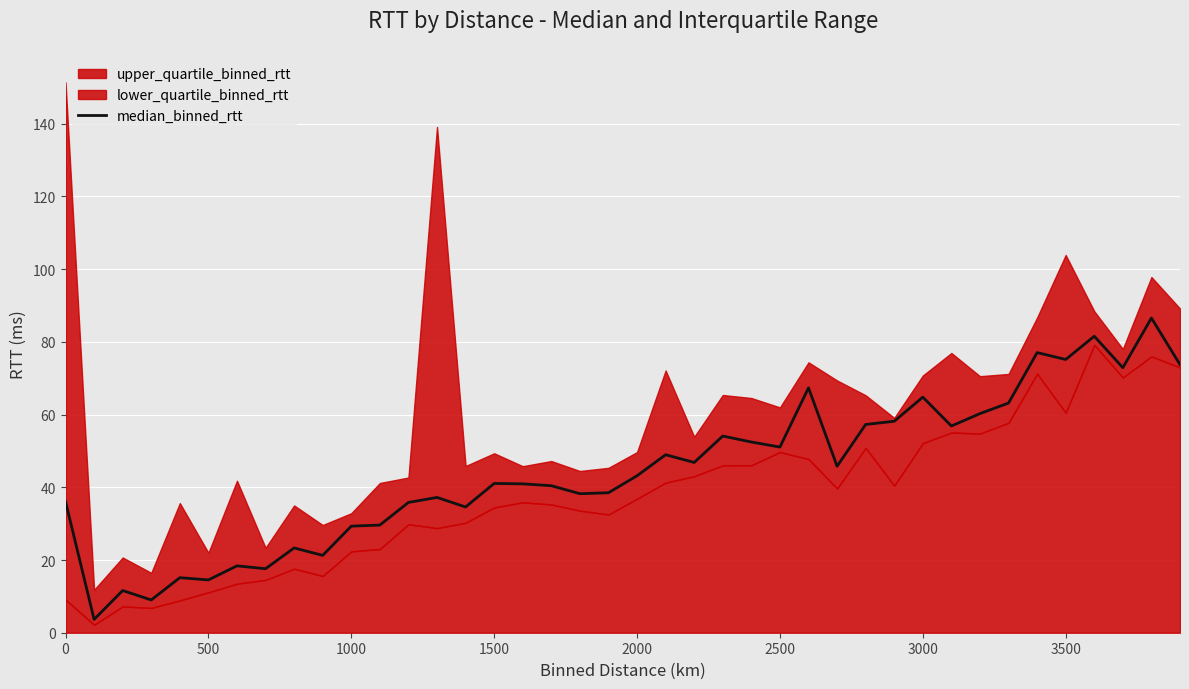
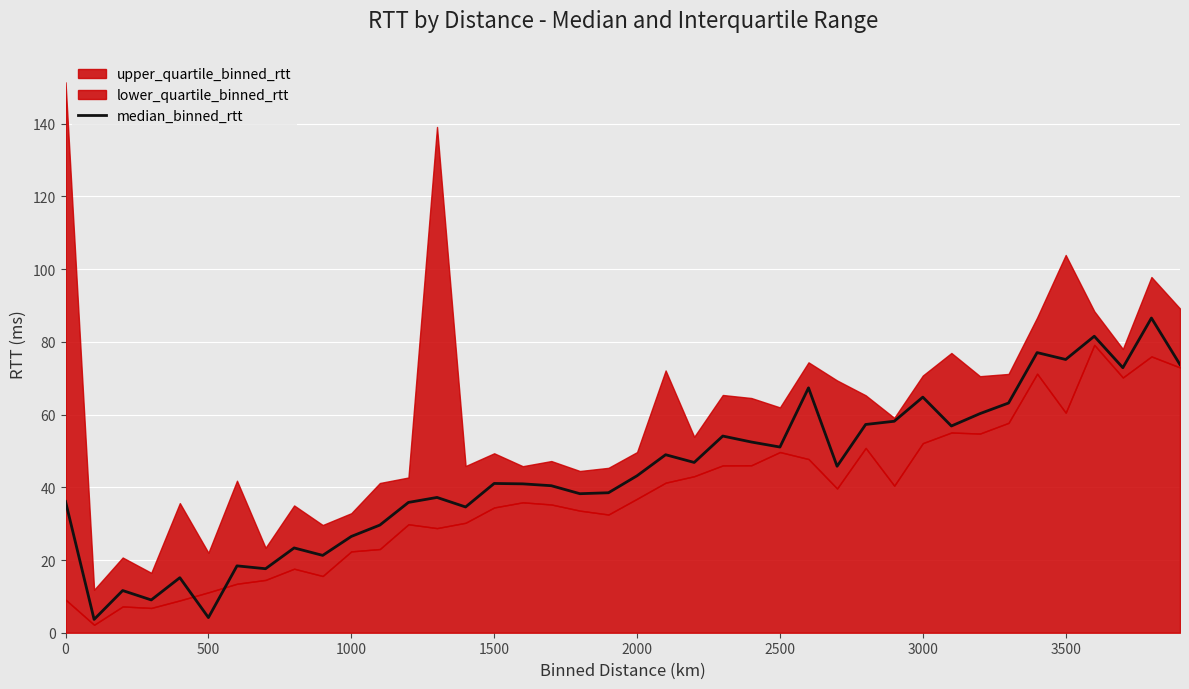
median_binned_rtt, 500: 15 -> 4
median_binned_rtt, 1000: 29 -> 26
